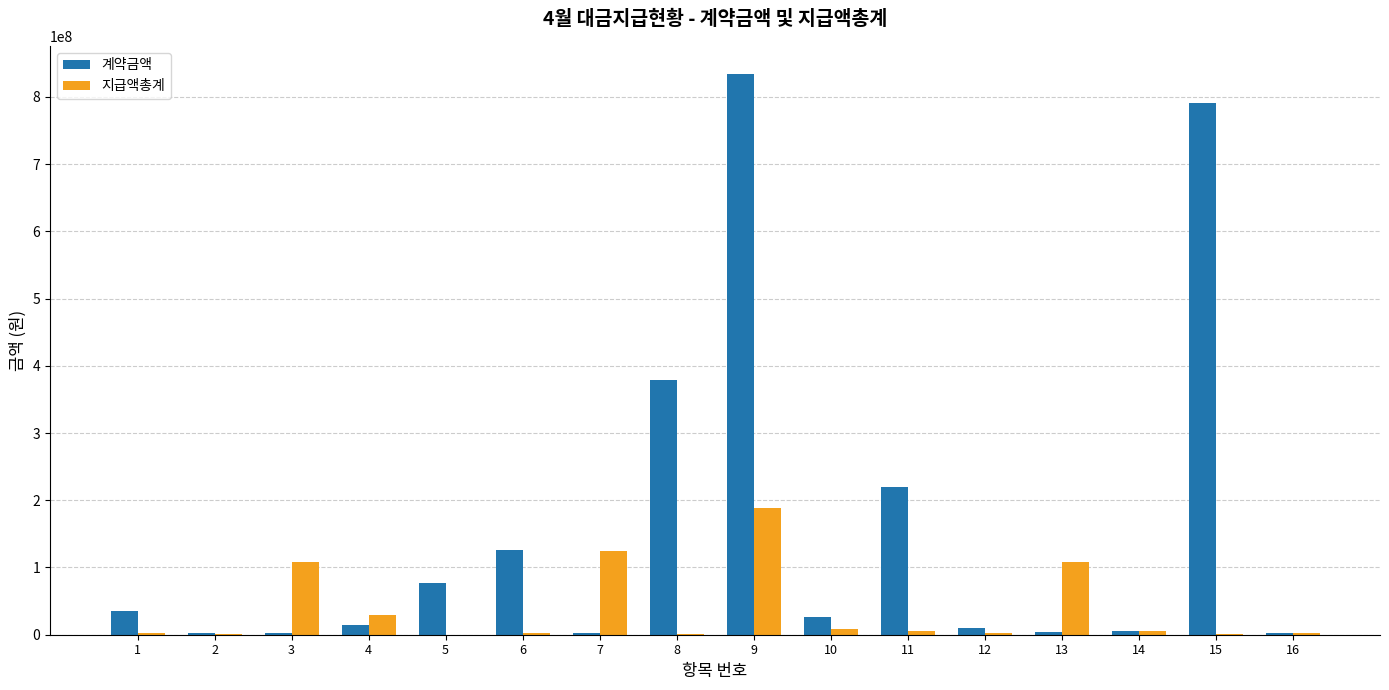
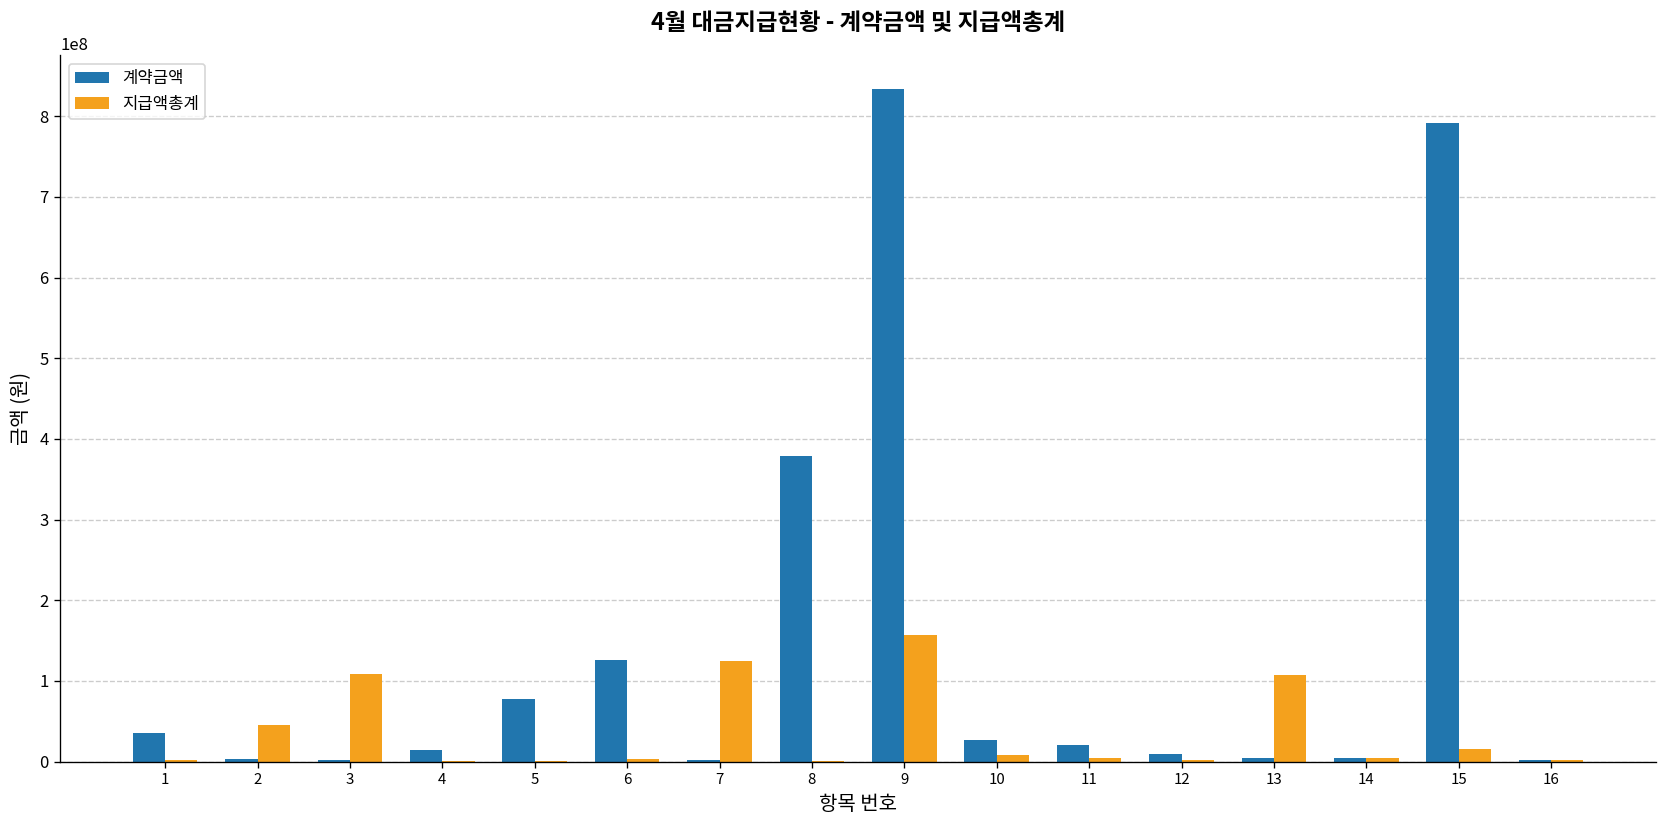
지급액총계, 2: 0 -> 50000000
지급액총계, 4: 30000000 -> 0
지급액총계, 9: 190000000 -> 160000000
계약금액, 11: 220000000 -> 20000000
지급액총계, 15: 0 -> 20000000
